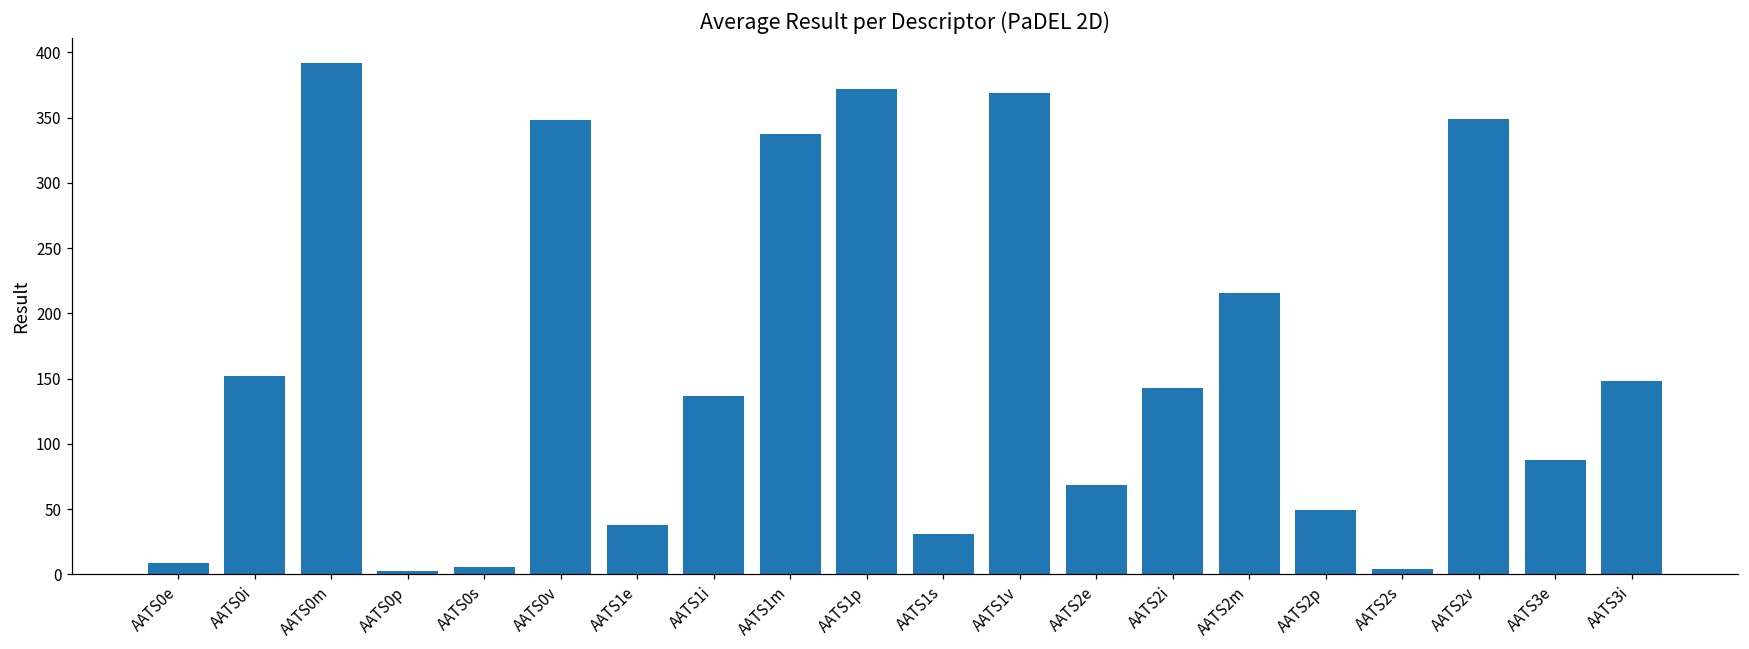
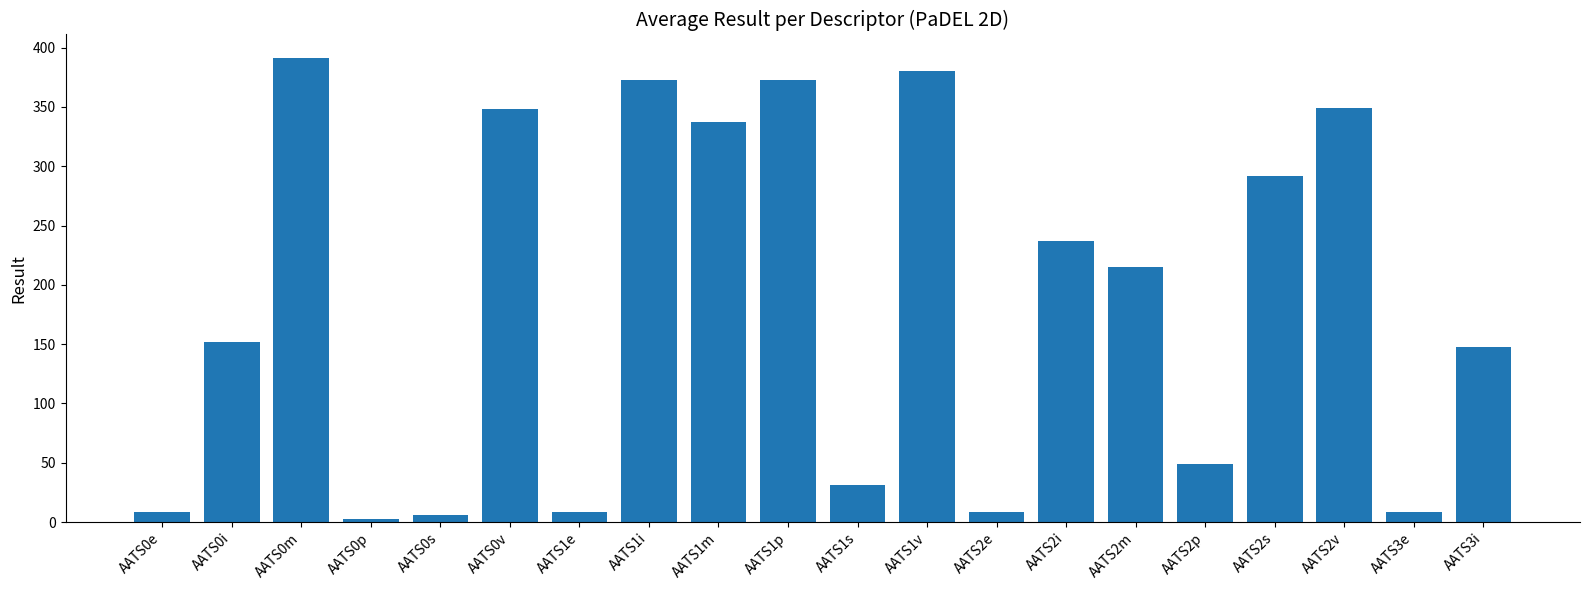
AATS1e: 37 -> 8
AATS1i: 137 -> 373
AATS1v: 369 -> 380
AATS2e: 68 -> 8
AATS2i: 142 -> 237
AATS2s: 4 -> 292
AATS3e: 88 -> 9
